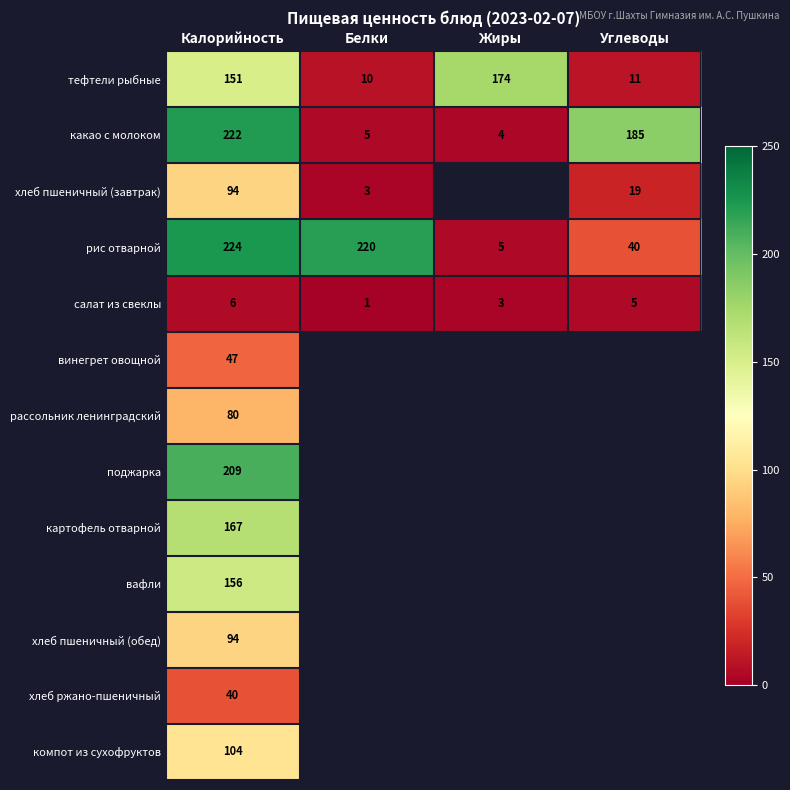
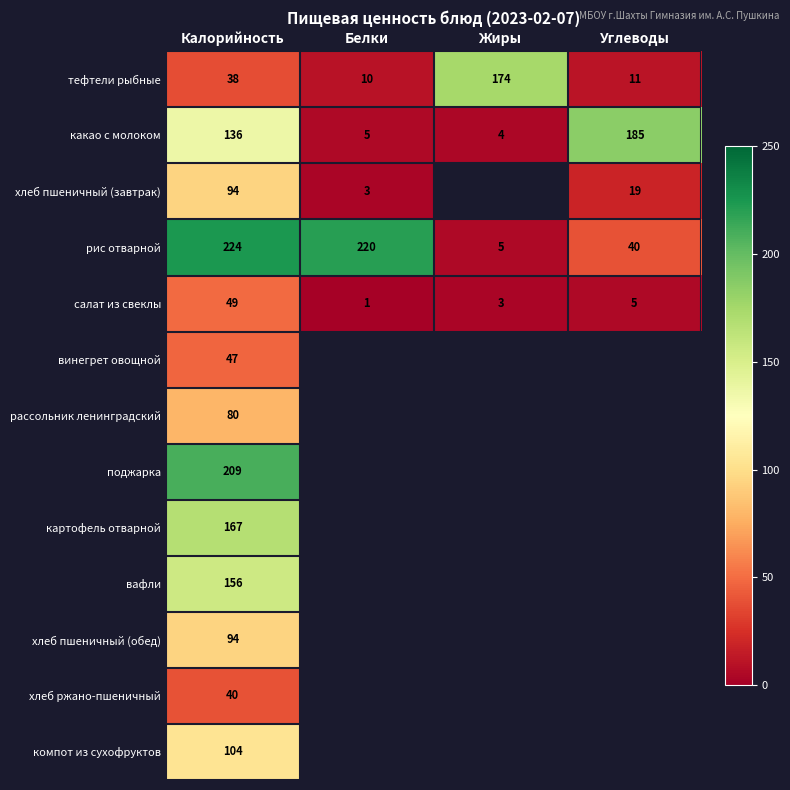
тефтели рыбные, Калорийность: 151 -> 38
какао с молоком, Калорийность: 222 -> 136
салат из свеклы, Калорийность: 6 -> 49
